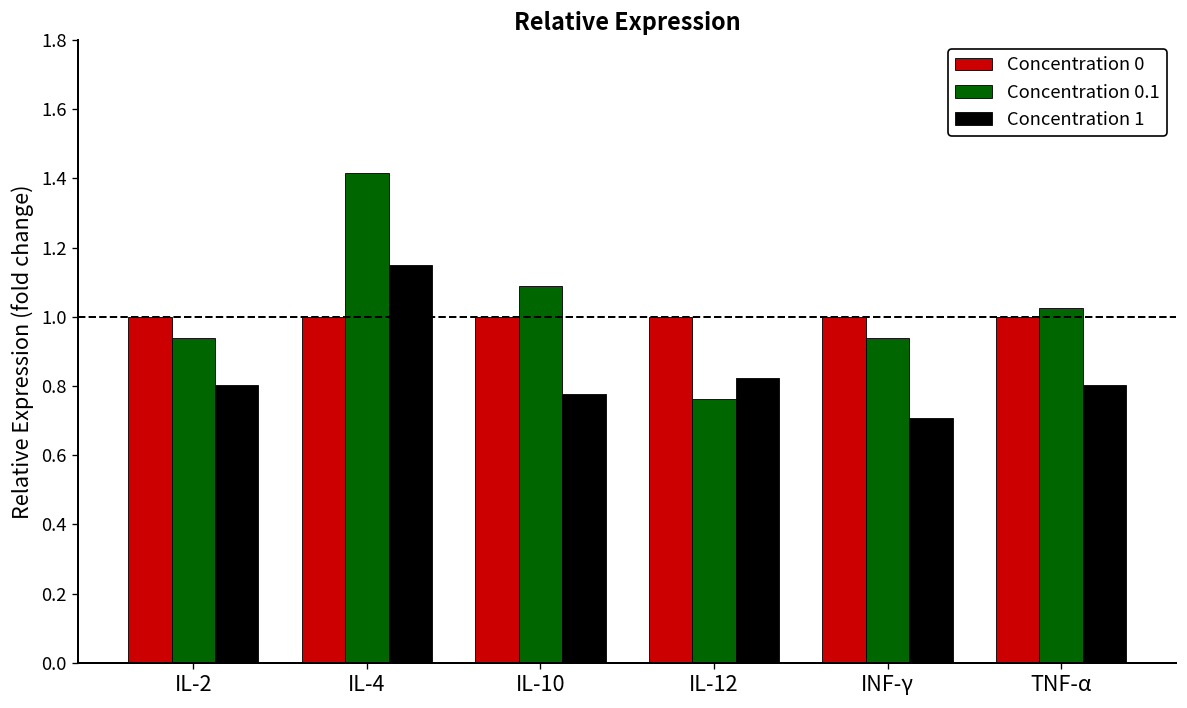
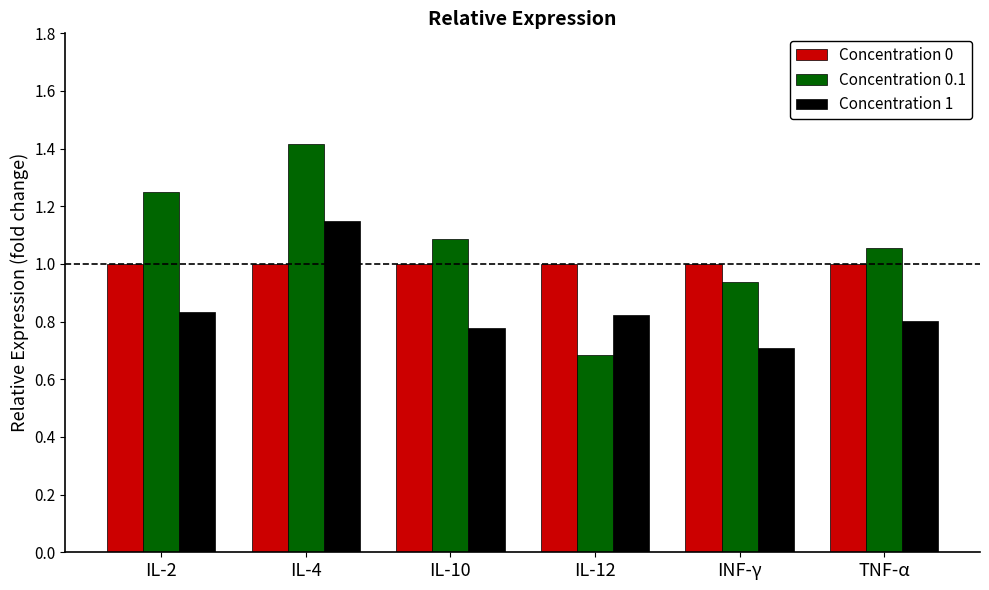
Concentration 0.1, IL-2: 0.94 -> 1.25
Concentration 1, IL-2: 0.80 -> 0.84
Concentration 0.1, IL-12: 0.76 -> 0.68
Concentration 0.1, TNF-α: 1.03 -> 1.06
